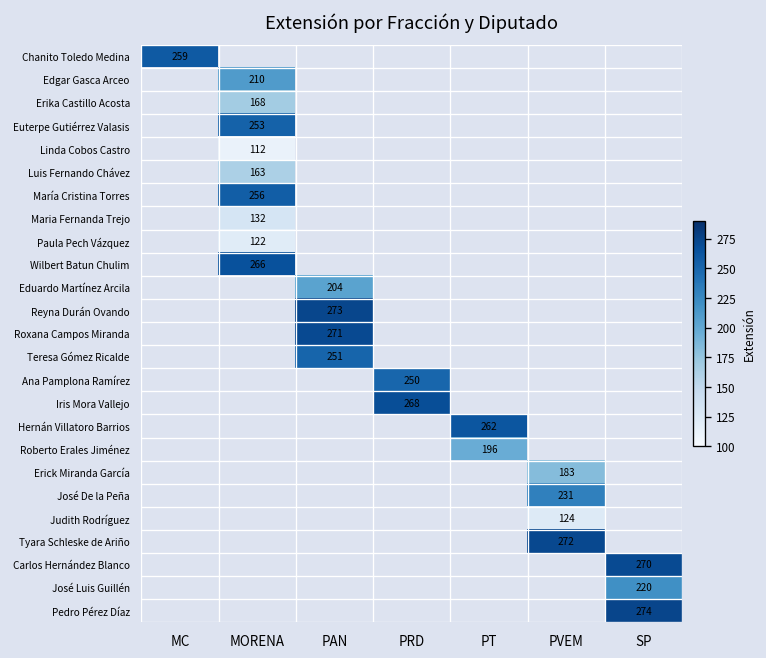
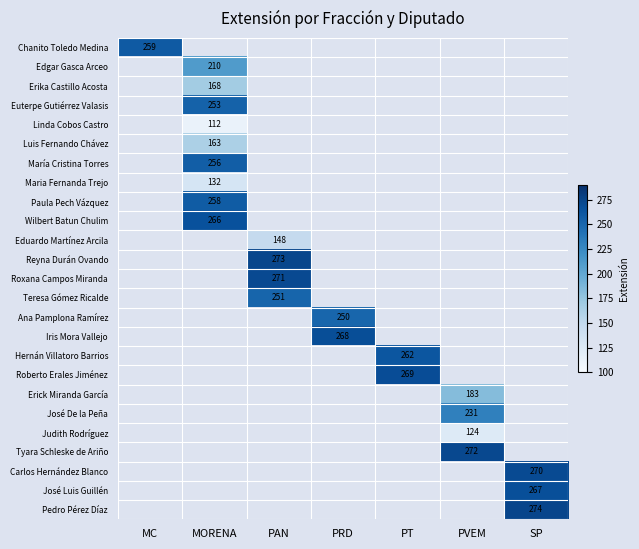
Paula Pech Vázquez, MORENA: 122 -> 258
Eduardo Martínez Arcila, PAN: 204 -> 148
Roberto Erales Jiménez, PT: 196 -> 269
José Luis Guillén, SP: 220 -> 267
